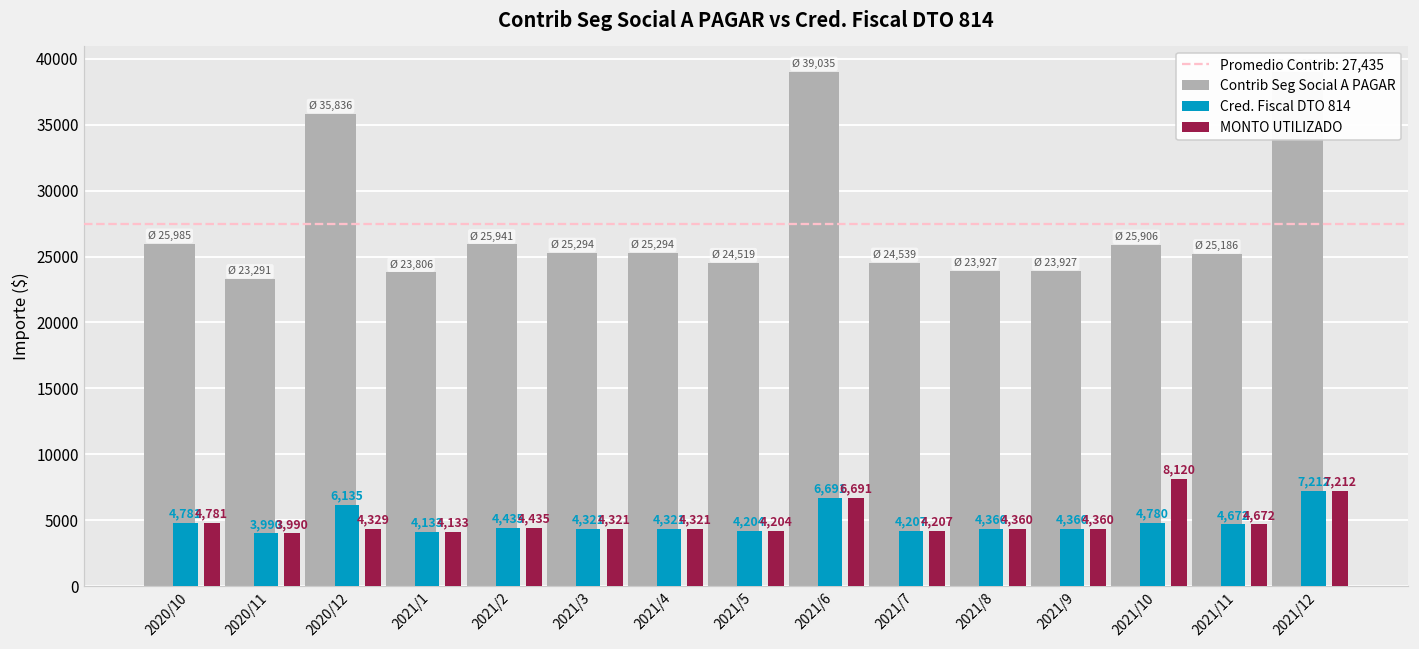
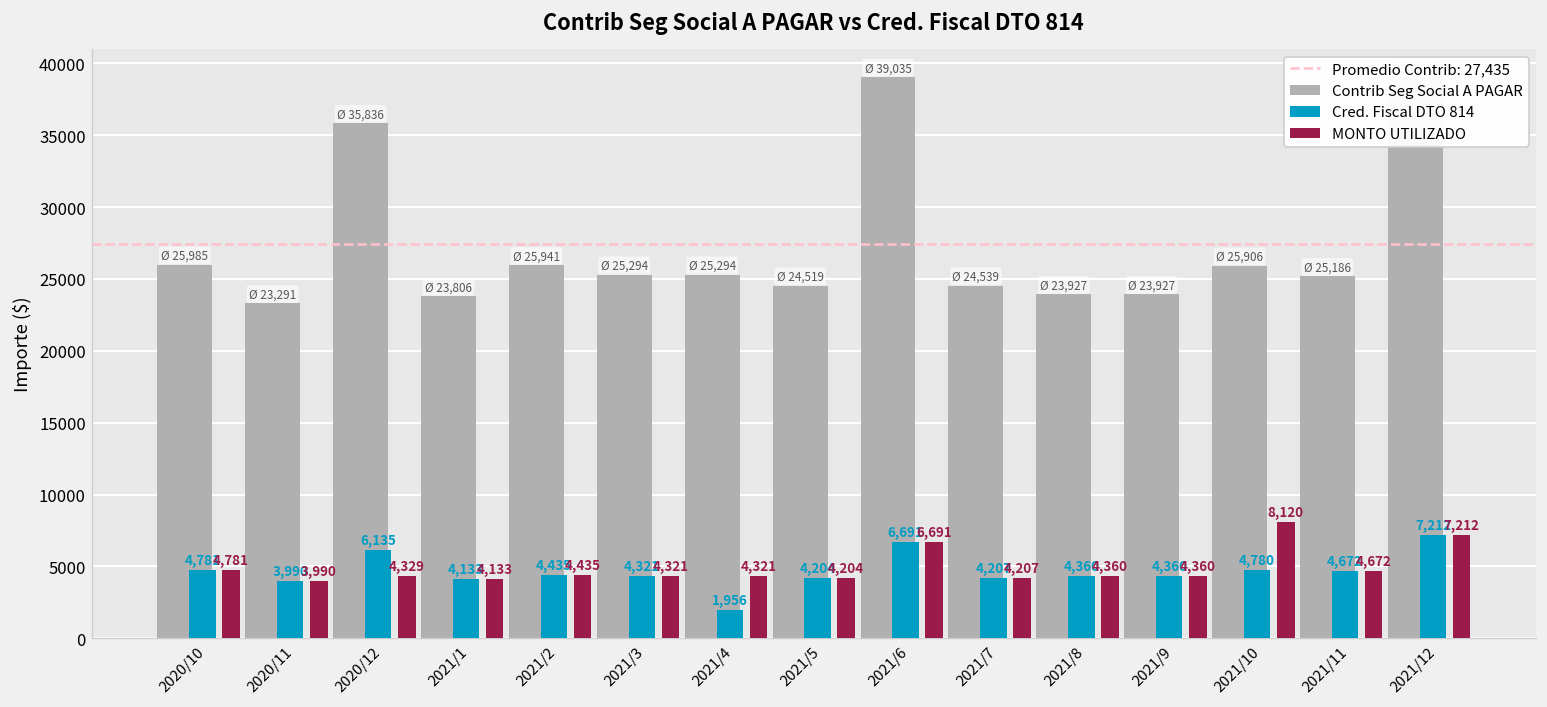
Cred. Fiscal DTO 814, 2021/4: 4,321 -> 1,956
